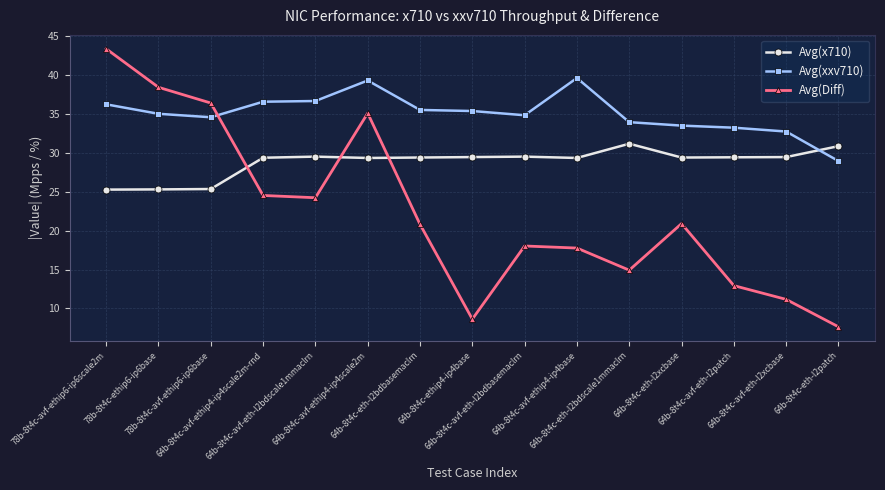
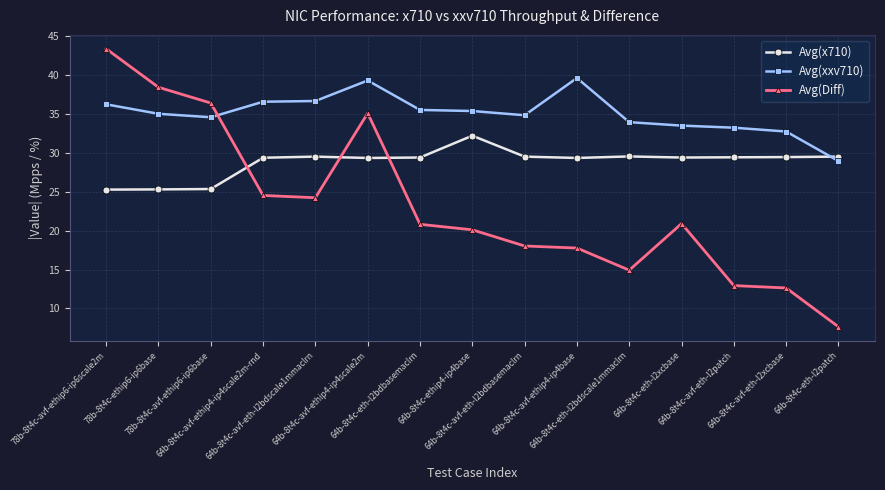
Avg(x710), 64b-8t4c-ethip4-ip4base: 29 -> 32
Avg(Diff), 64b-8t4c-ethip4-ip4base: 9 -> 20
Avg(x710), 64b-8t4c-eth-l2bdscale1mmaclrn: 31 -> 30
Avg(Diff), 64b-8t4c-avf-eth-l2xcbase: 11 -> 13
Avg(x710), 64b-8t4c-eth-l2patch: 31 -> 30
